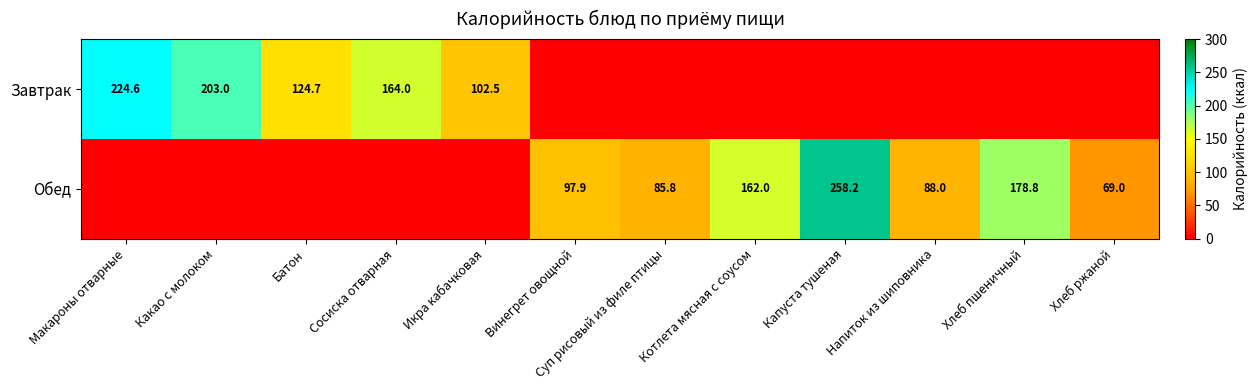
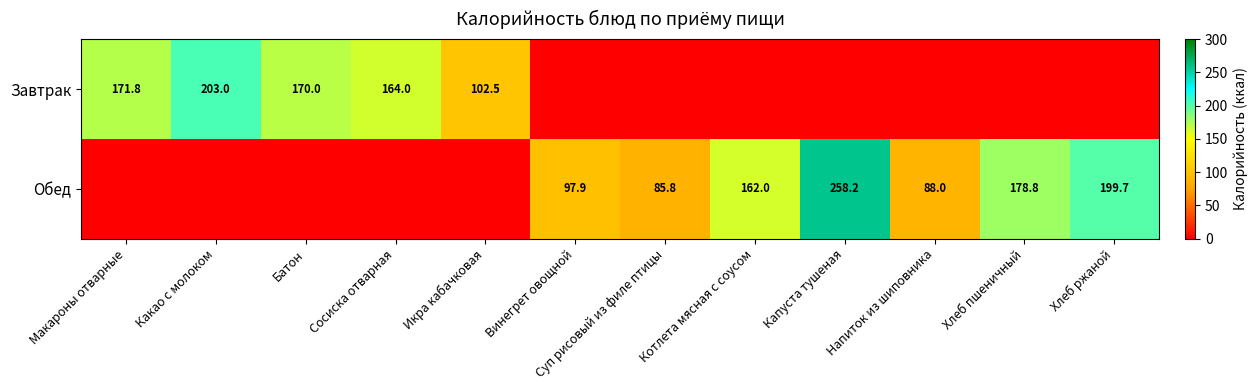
Завтрак, Макароны отварные: 224.6 -> 171.8
Завтрак, Батон: 124.7 -> 170.0
Обед, Хлеб ржаной: 69.0 -> 199.7
